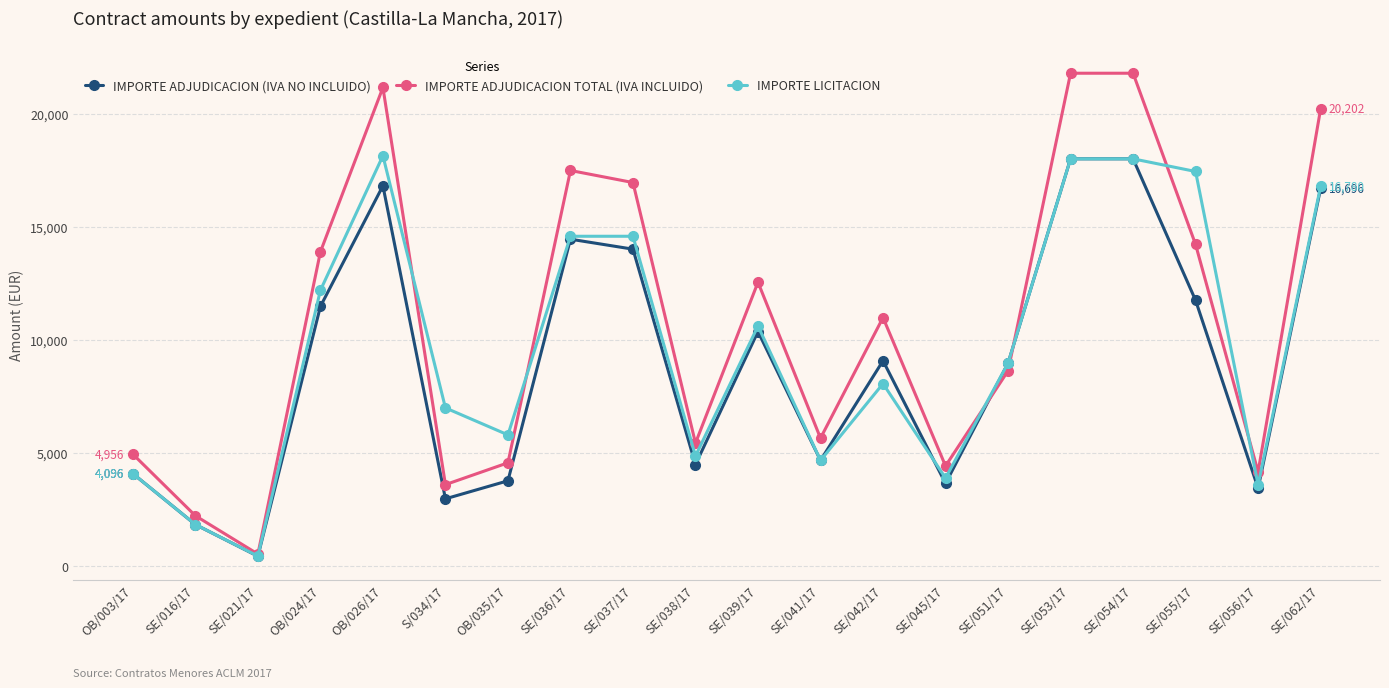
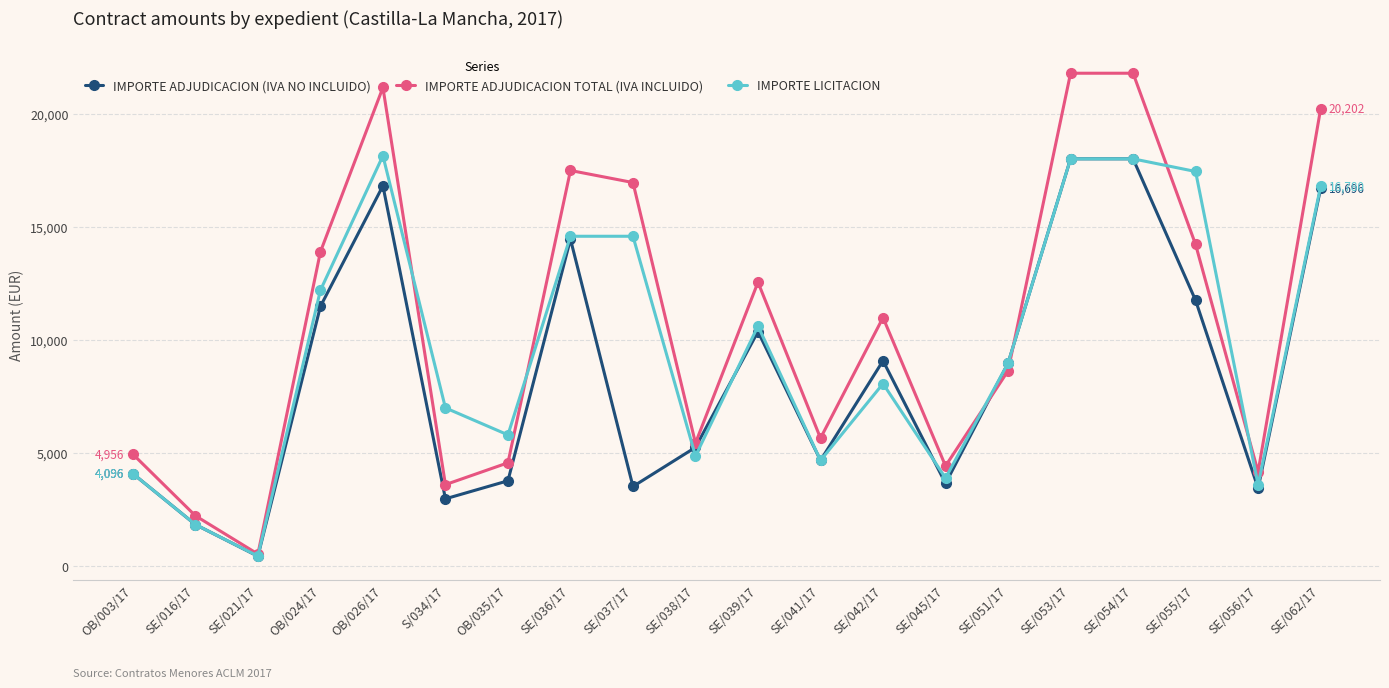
IMPORTE ADJUDICACION (IVA NO INCLUIDO), SE/037/17: 14,000 -> 3,500
IMPORTE ADJUDICACION (IVA NO INCLUIDO), SE/038/17: 4,500 -> 5,300
